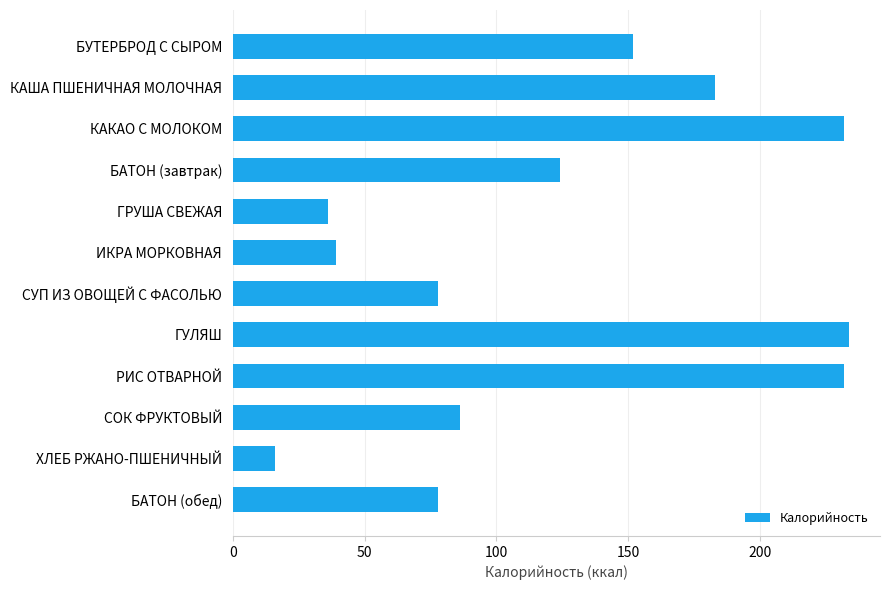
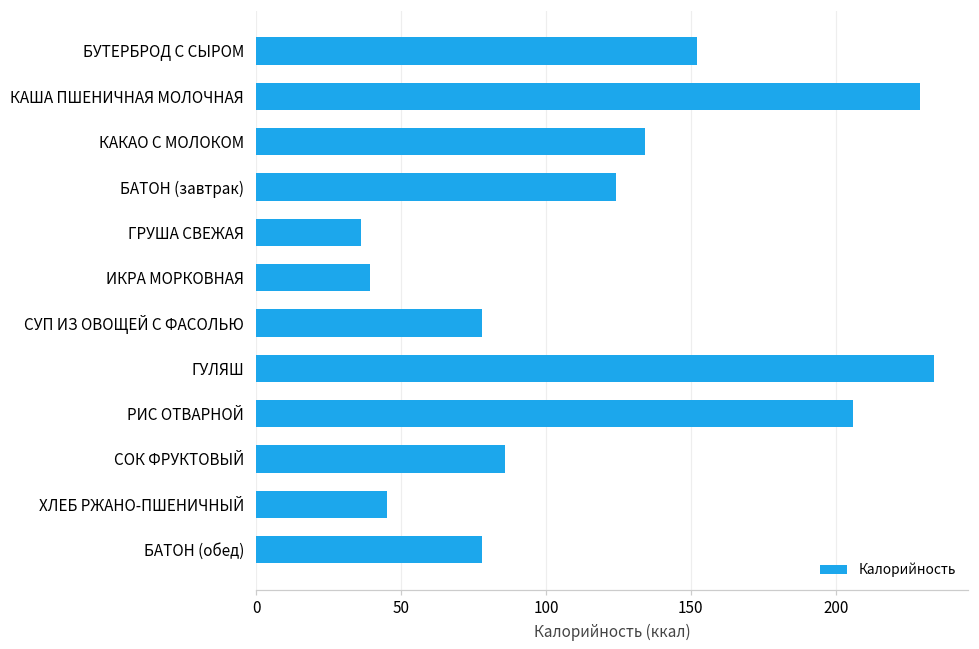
КАША ПШЕНИЧНАЯ МОЛОЧНАЯ: 183 -> 229
КАКАО С МОЛОКОМ: 232 -> 134
РИС ОТВАРНОЙ: 232 -> 206
ХЛЕБ РЖАНО-ПШЕНИЧНЫЙ: 16 -> 45
